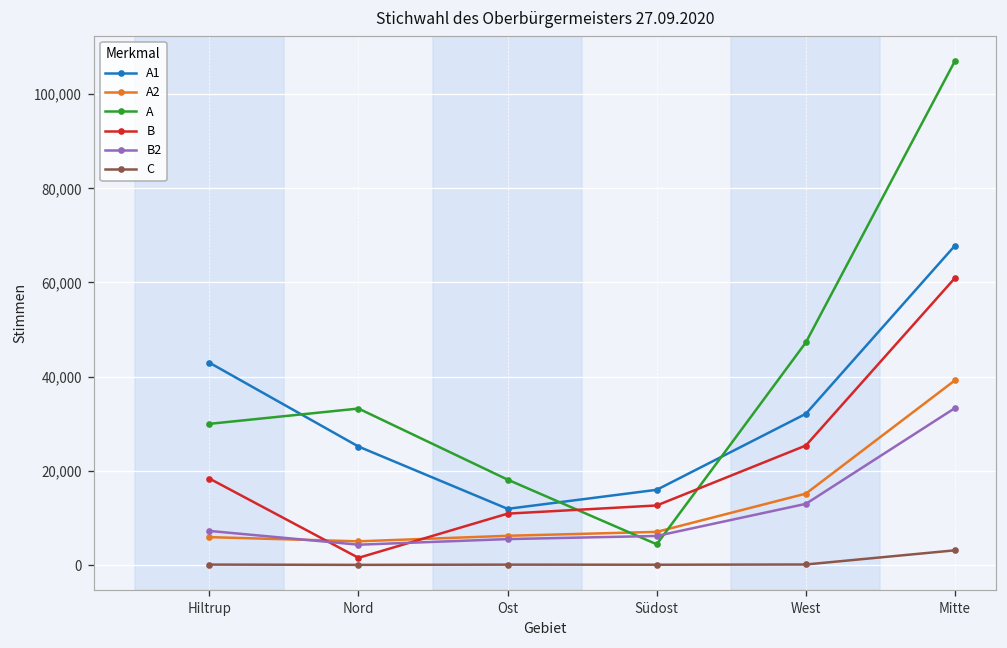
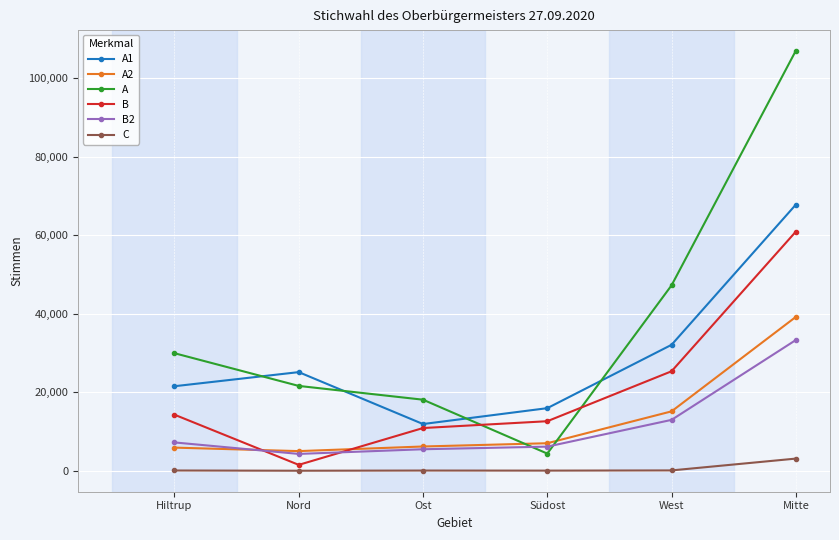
A1, Hiltrup: 43,000 -> 22,000
B, Hiltrup: 18,000 -> 14,000
A, Nord: 33,000 -> 22,000
